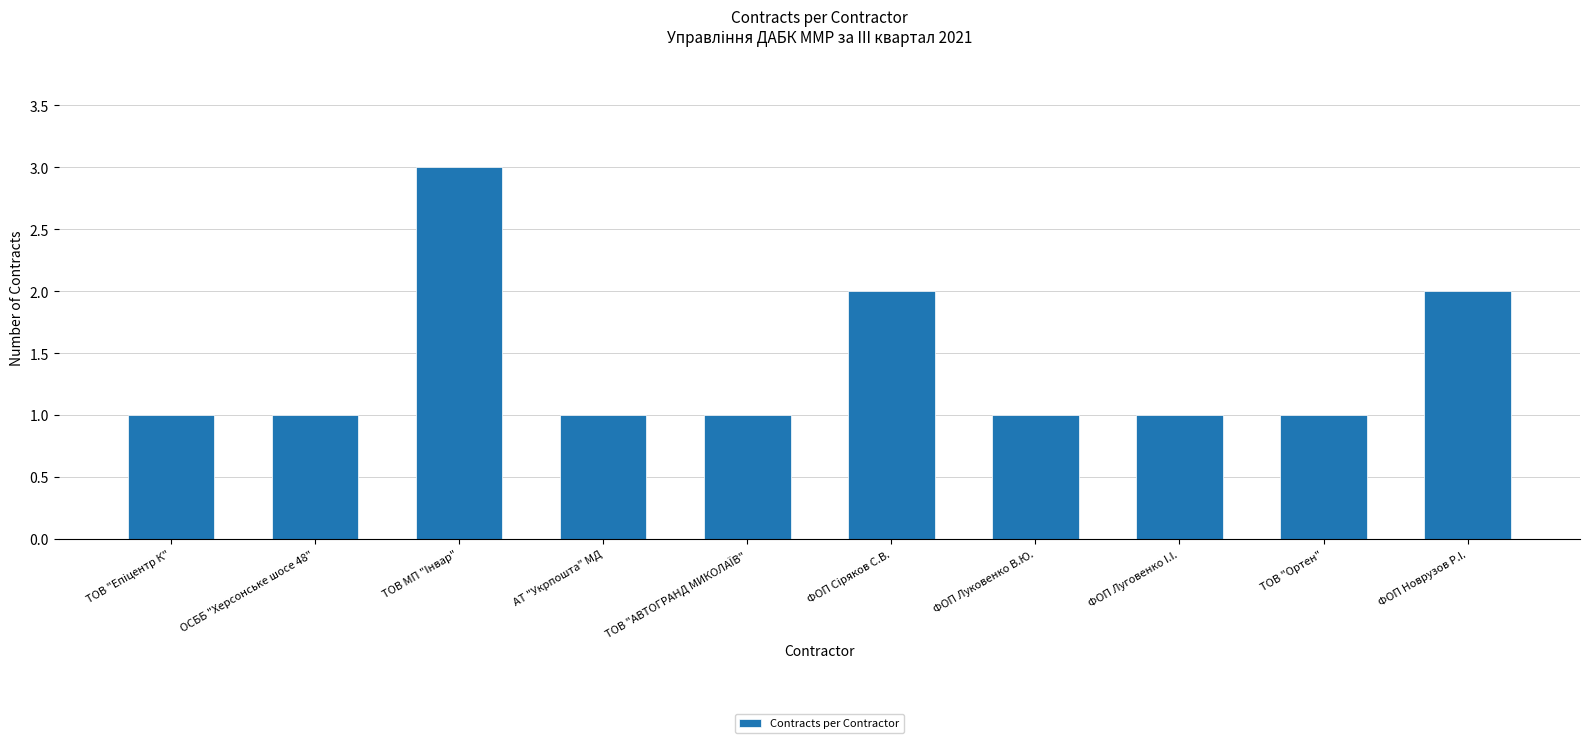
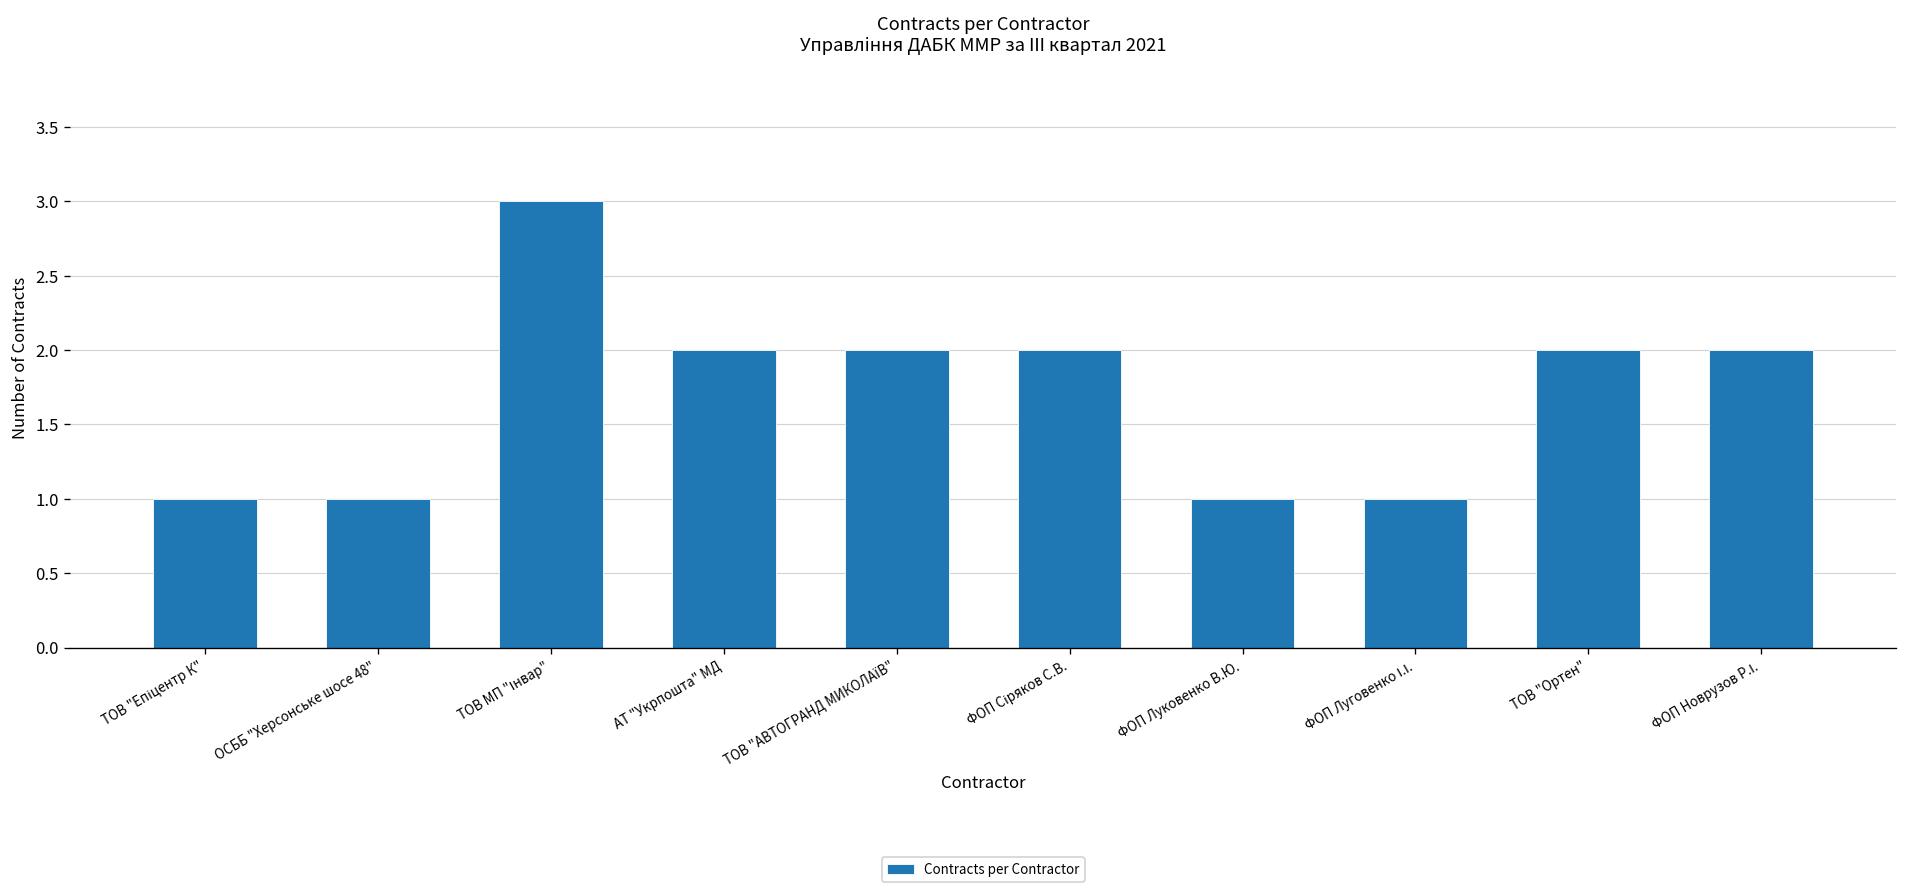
АТ "Укрпошта" МД: 1 -> 2
ТОВ "АВТОГРАНД МИКОЛАЇВ": 1 -> 2
ТОВ "Ортен": 1 -> 2
